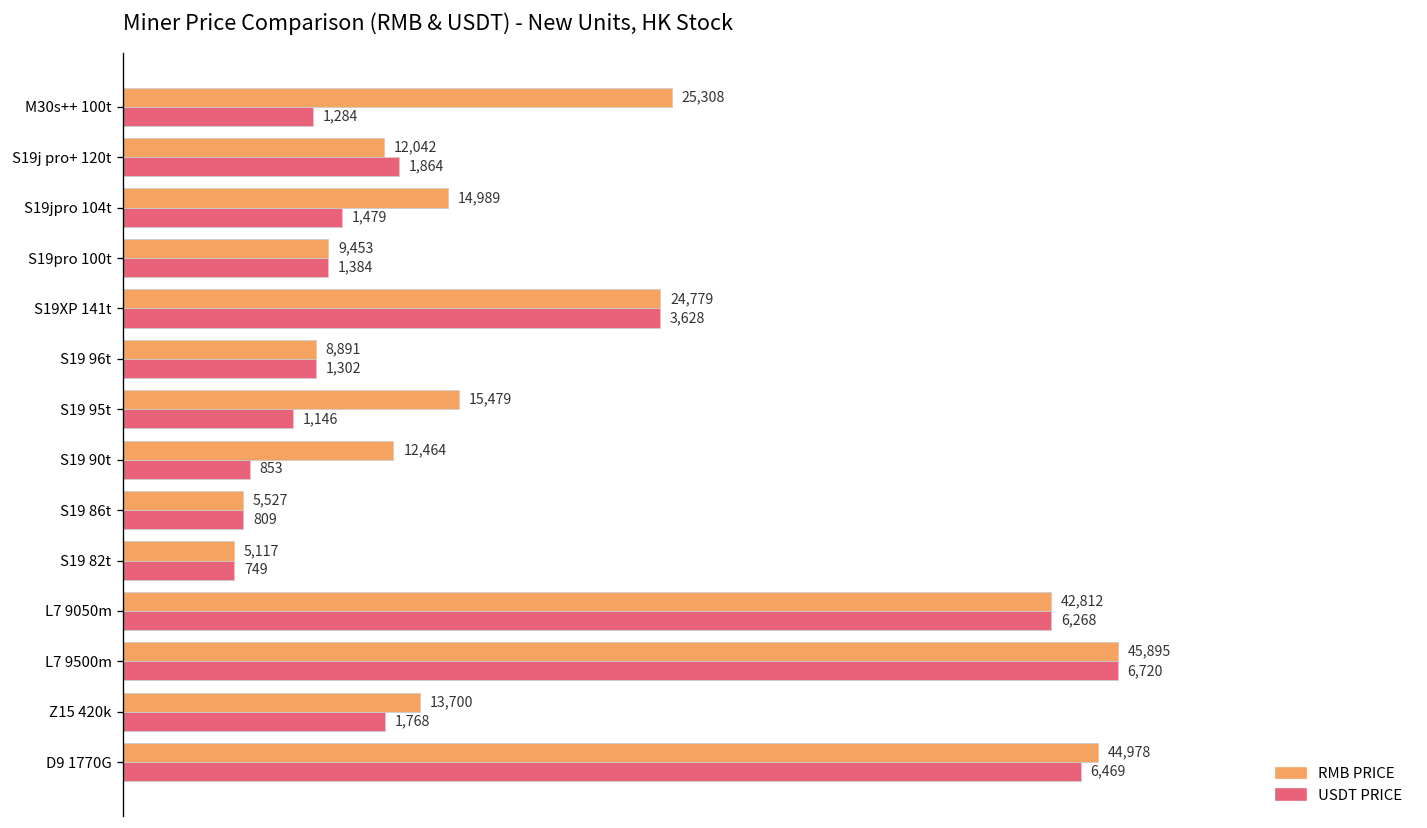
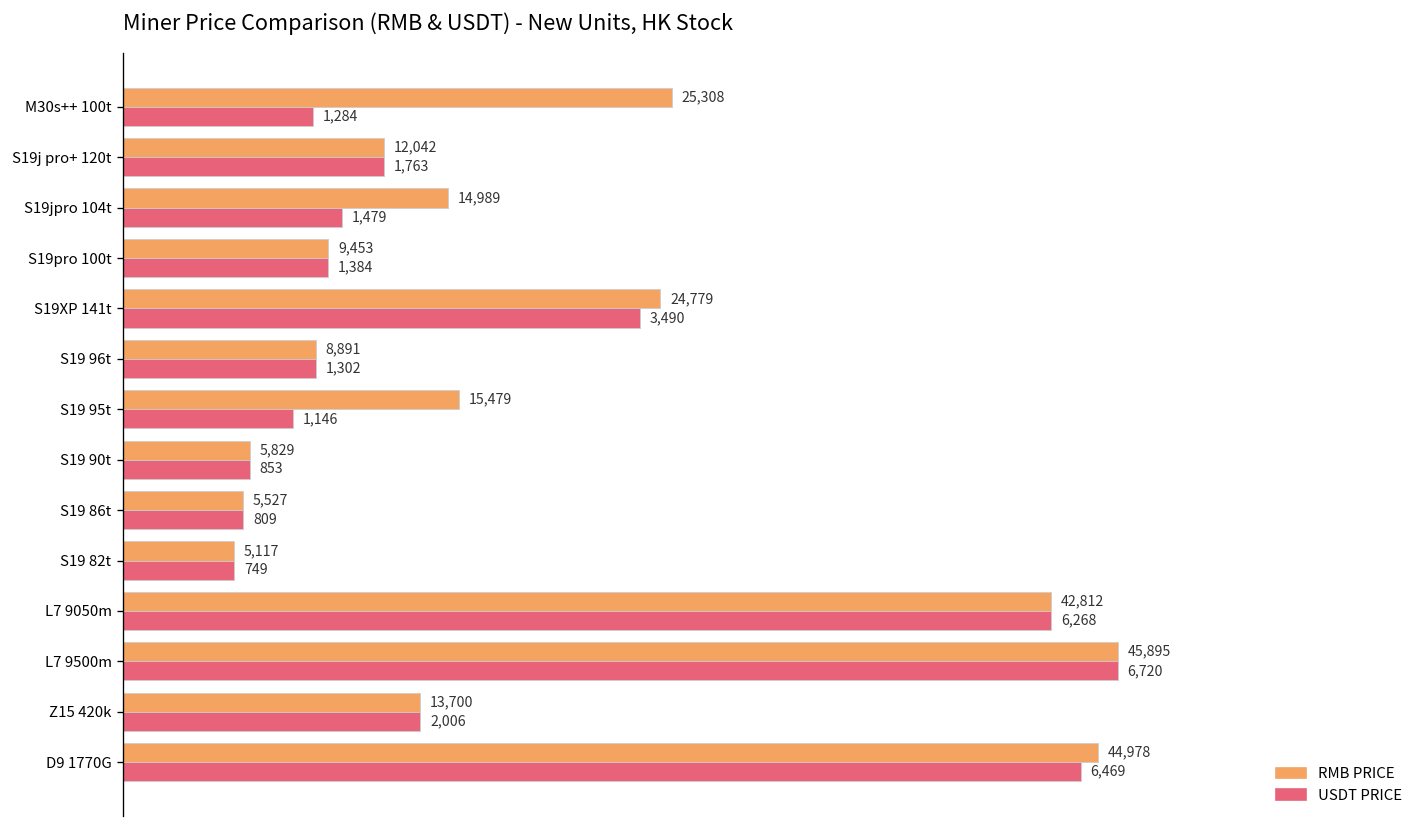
USDT PRICE, S19j pro+ 120t: 1,864 -> 1,763
USDT PRICE, S19XP 141t: 3,628 -> 3,490
RMB PRICE, S19 90t: 12,464 -> 5,829
USDT PRICE, Z15 420k: 1,768 -> 2,006
